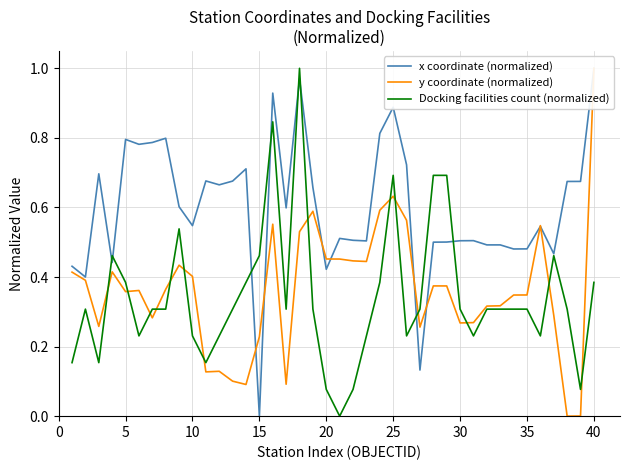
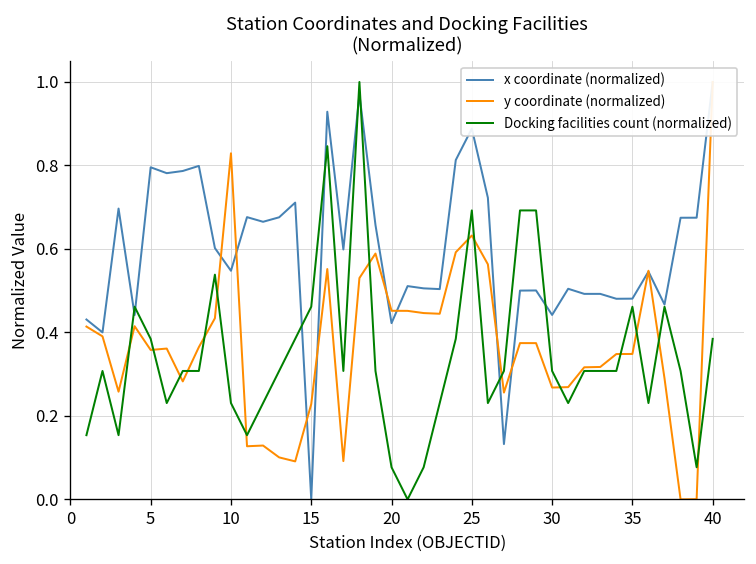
y coordinate (normalized), 10: 0.40 -> 0.83
x coordinate (normalized), 30: 0.50 -> 0.44
Docking facilities count (normalized), 35: 0.31 -> 0.46
